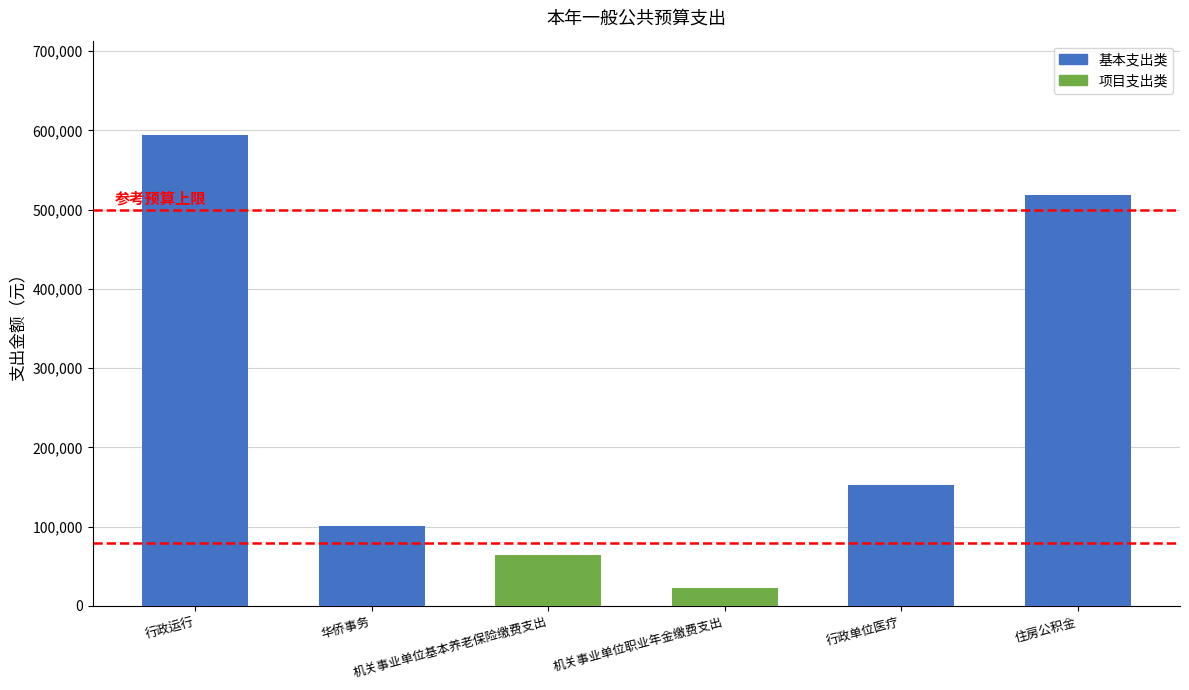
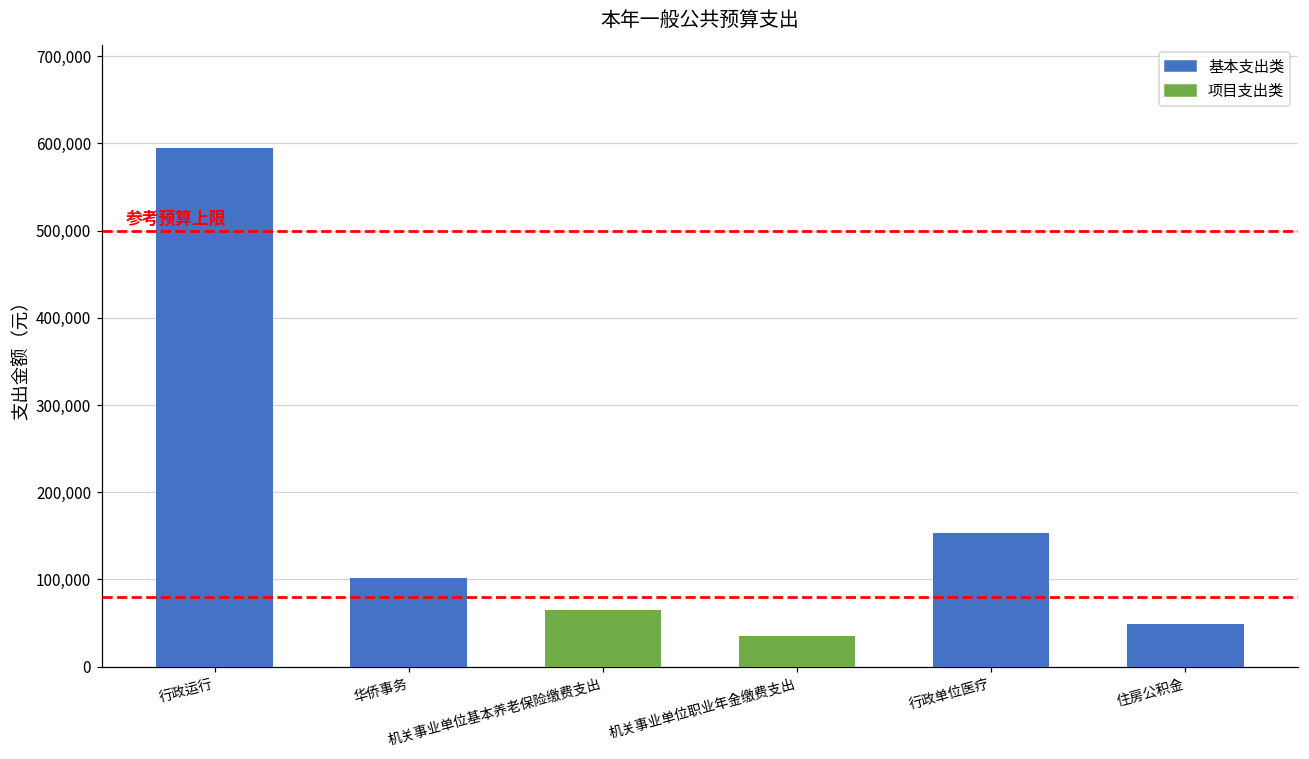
机关事业单位职业年金缴费支出: 20,000 -> 30,000
住房公积金: 520,000 -> 50,000
